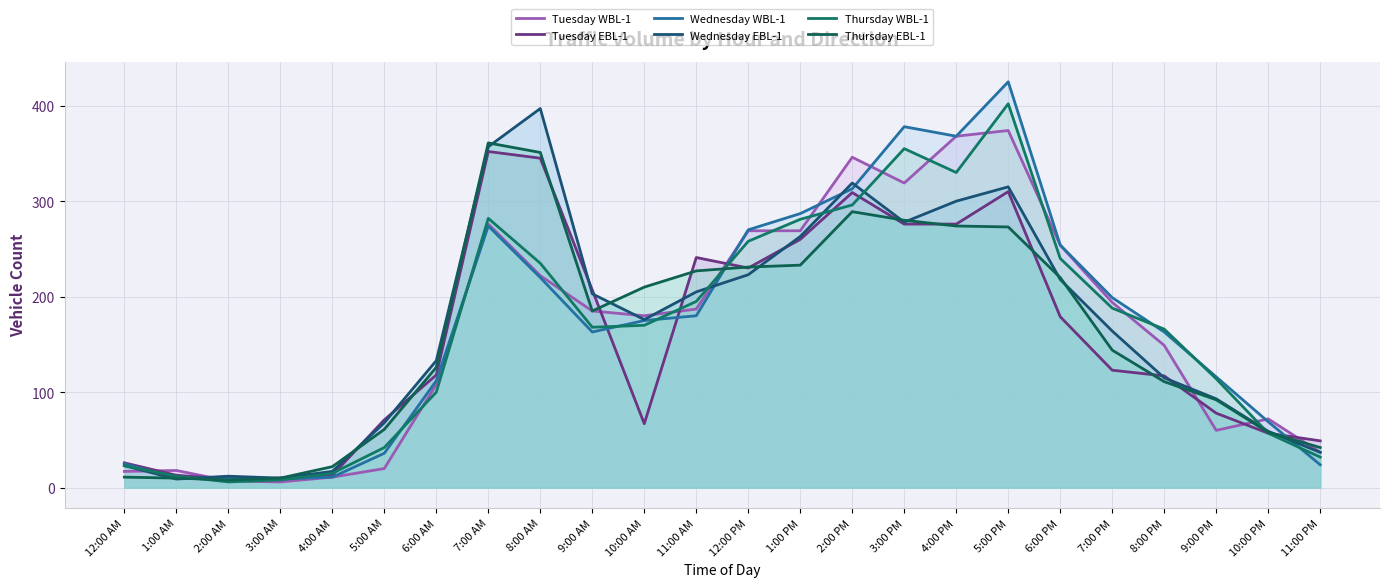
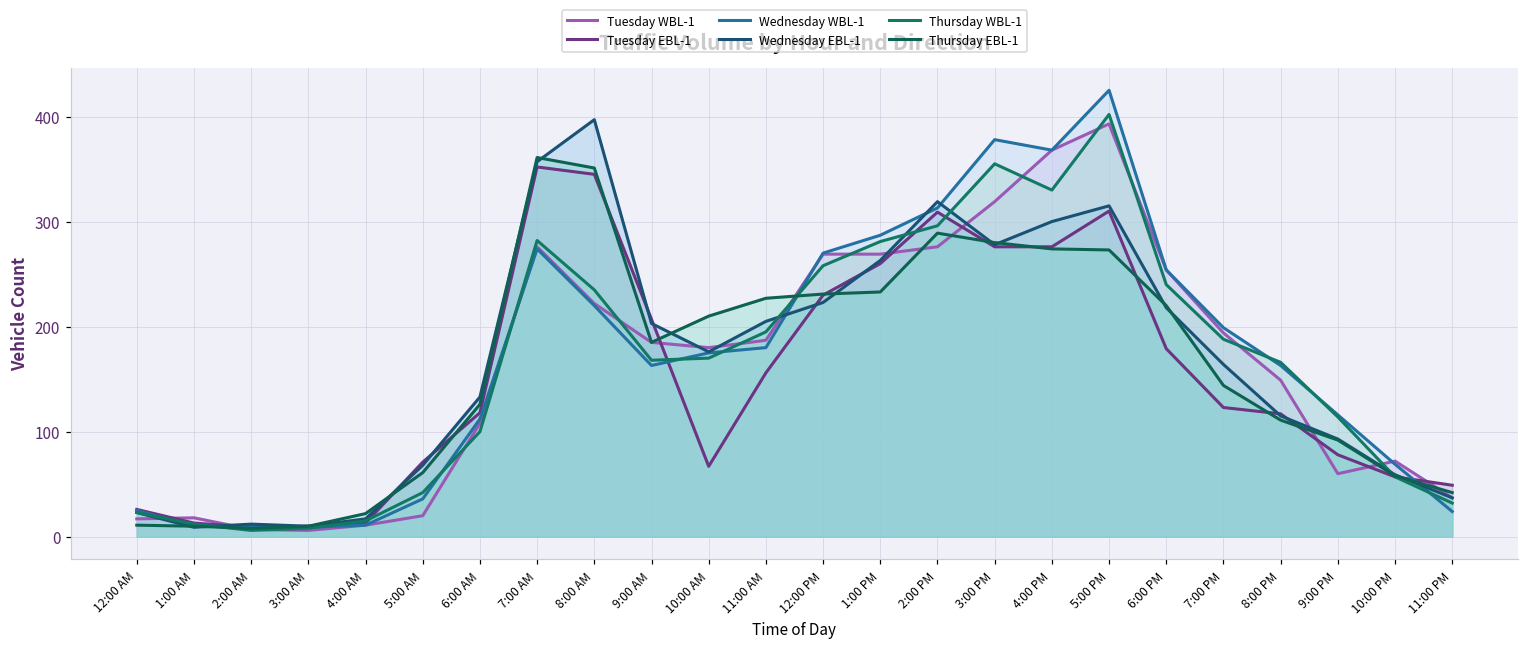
Tuesday EBL-1, 11:00 AM: 240 -> 160
Tuesday WBL-1, 2:00 PM: 350 -> 280
Tuesday WBL-1, 5:00 PM: 370 -> 390
